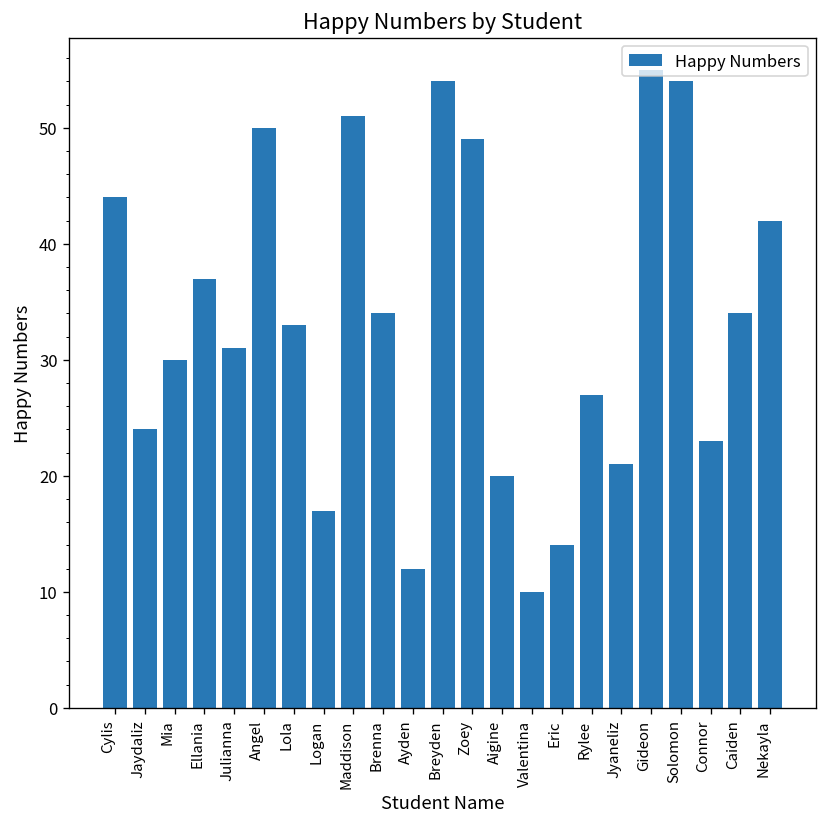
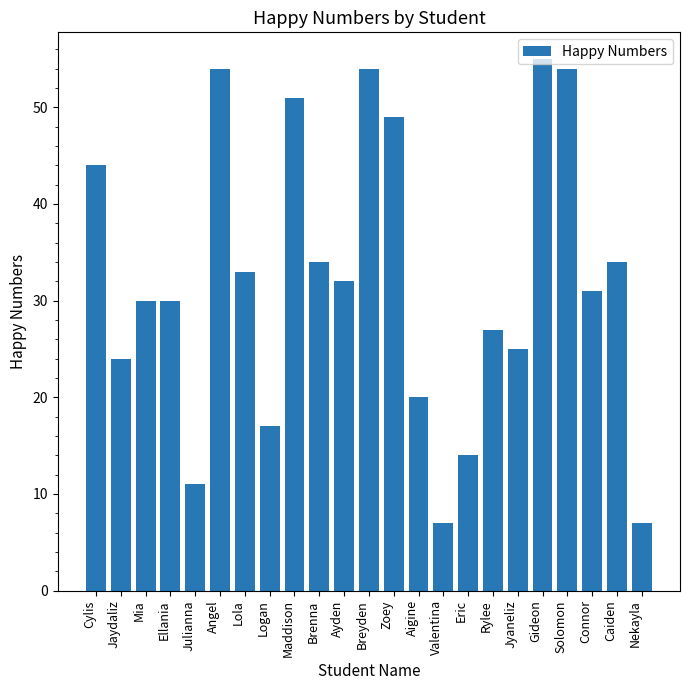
Ellania: 37 -> 30
Julianna: 31 -> 11
Angel: 50 -> 54
Ayden: 12 -> 32
Valentina: 10 -> 7
Jyaneliz: 21 -> 25
Connor: 23 -> 31
Nekayla: 42 -> 7
